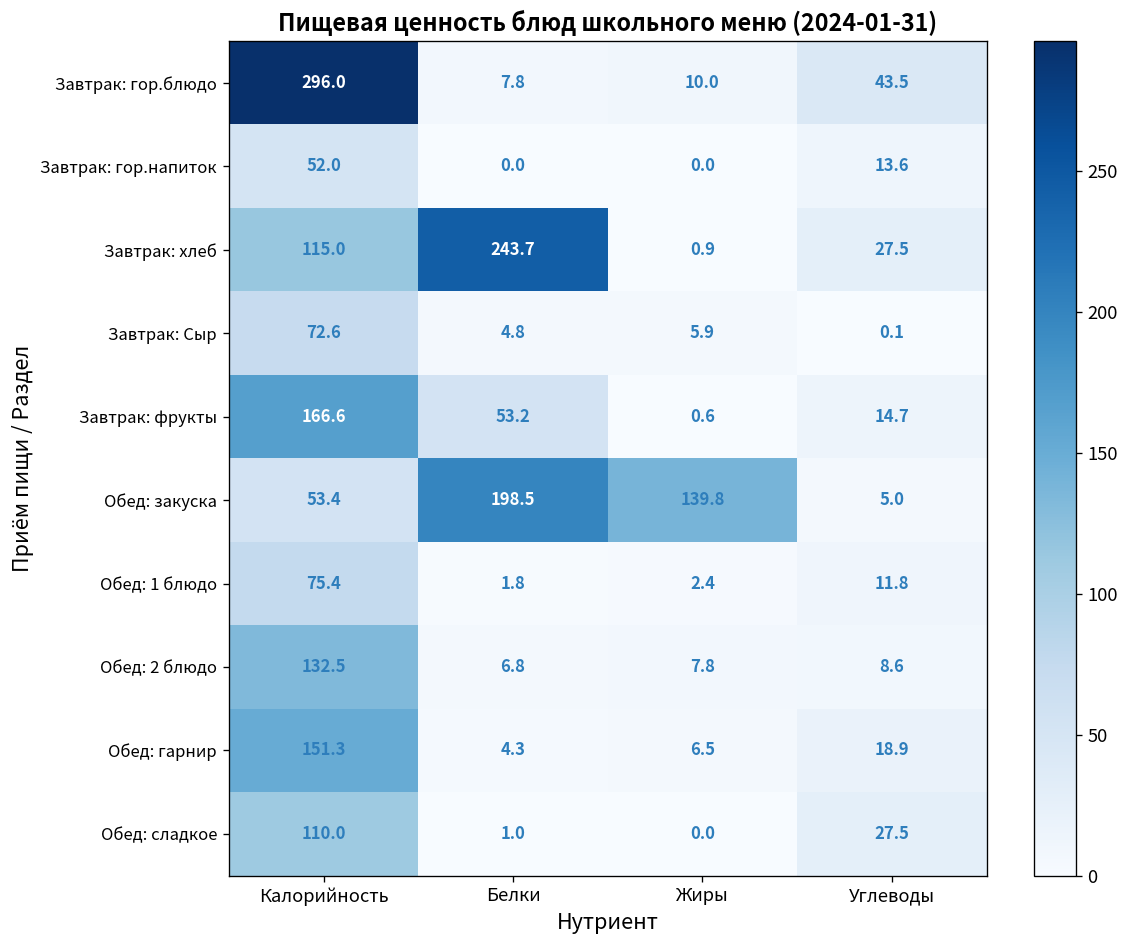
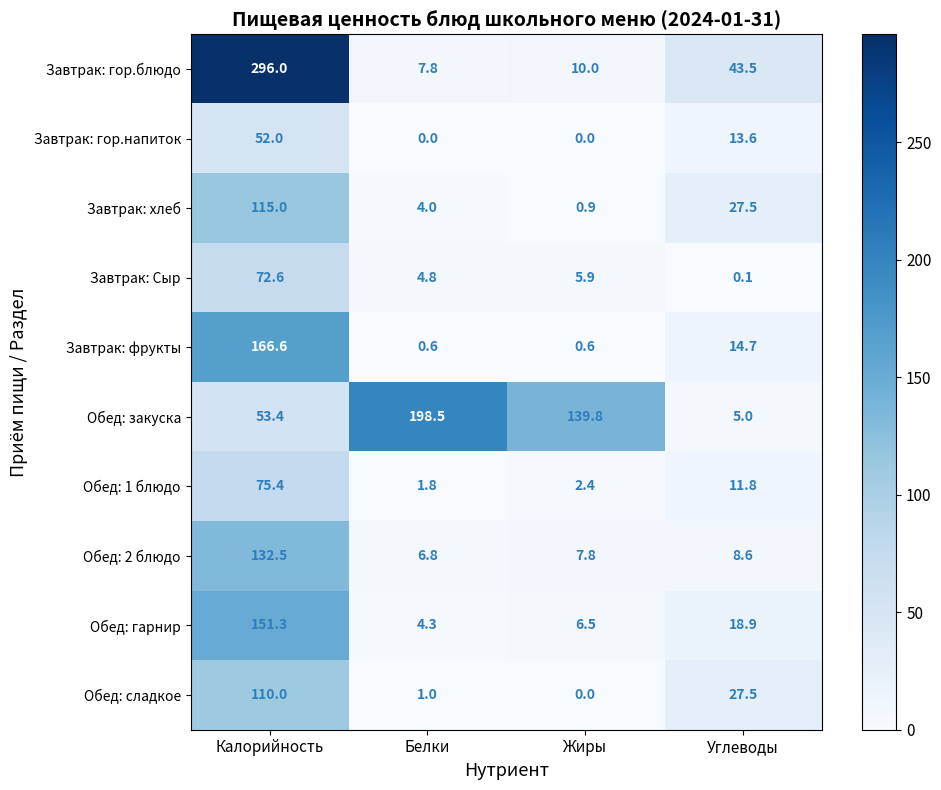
Завтрак: хлеб, Белки: 243.7 -> 4.0
Завтрак: фрукты, Белки: 53.2 -> 0.6
